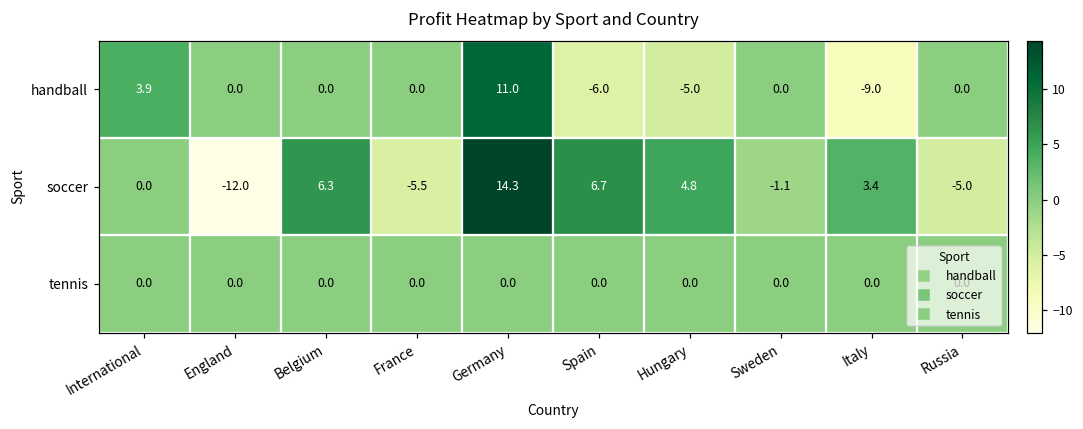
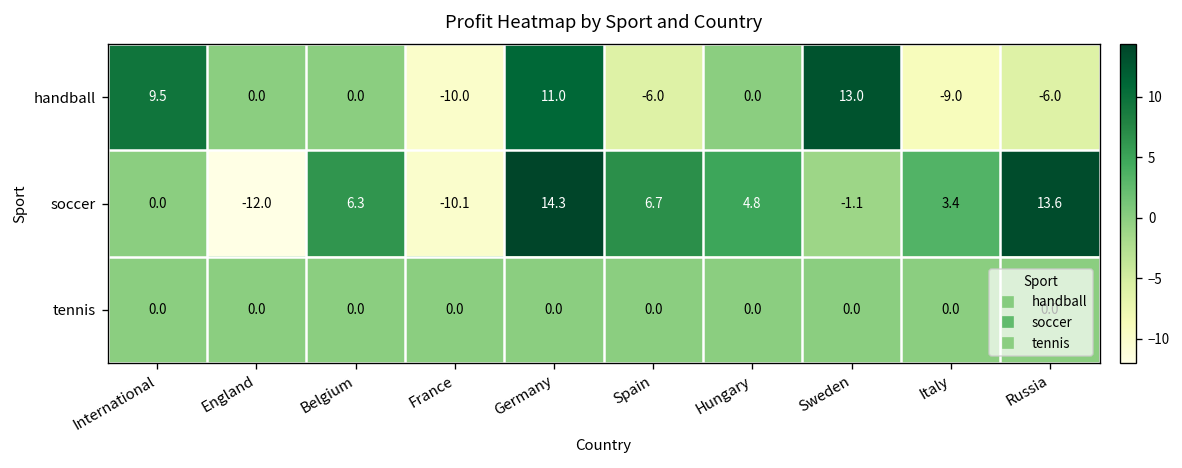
handball, International: 3.9 -> 9.5
handball, France: 0.0 -> -10.0
handball, Hungary: -5.0 -> 0.0
handball, Sweden: 0.0 -> 13.0
handball, Russia: 0.0 -> -6.0
soccer, France: -5.5 -> -10.1
soccer, Russia: -5.0 -> 13.6
